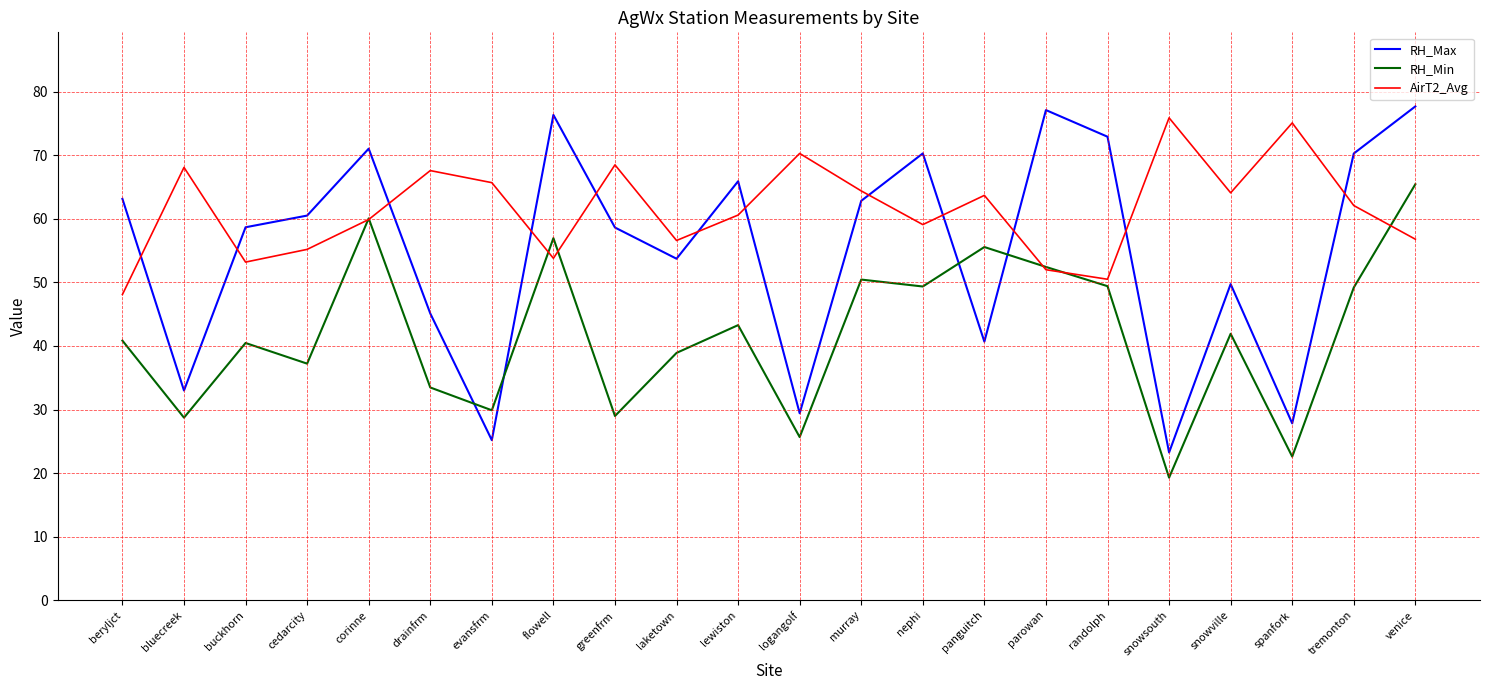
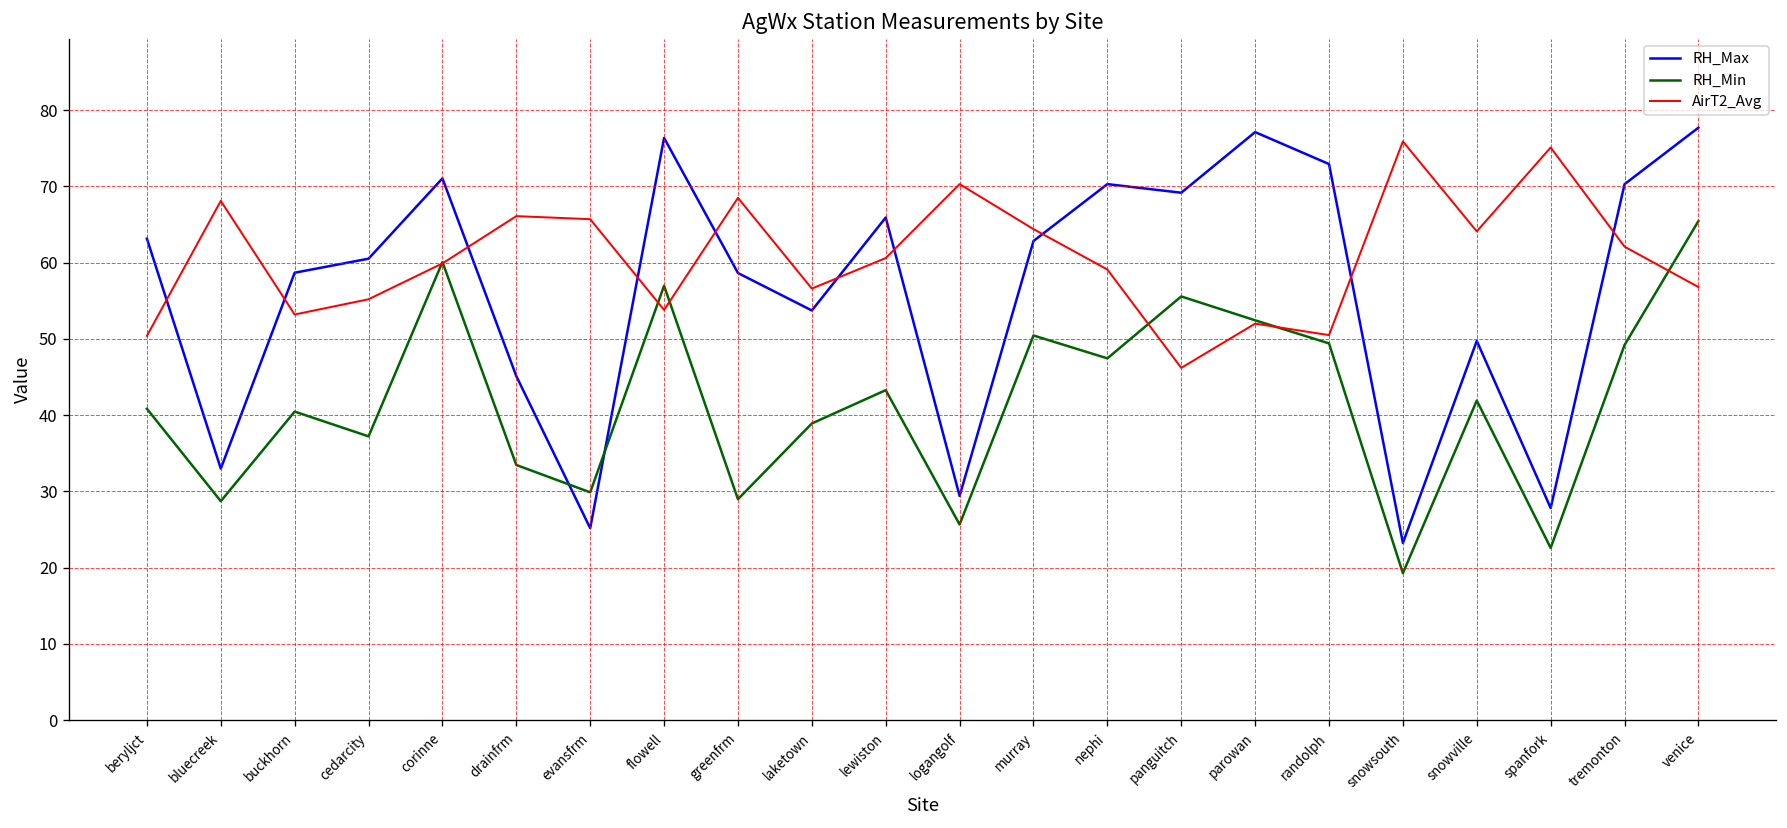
AirT2_Avg, beryljct: 48 -> 50
AirT2_Avg, drainfrm: 68 -> 66
RH_Min, nephi: 49 -> 47
RH_Max, panguitch: 41 -> 69
AirT2_Avg, panguitch: 64 -> 46
